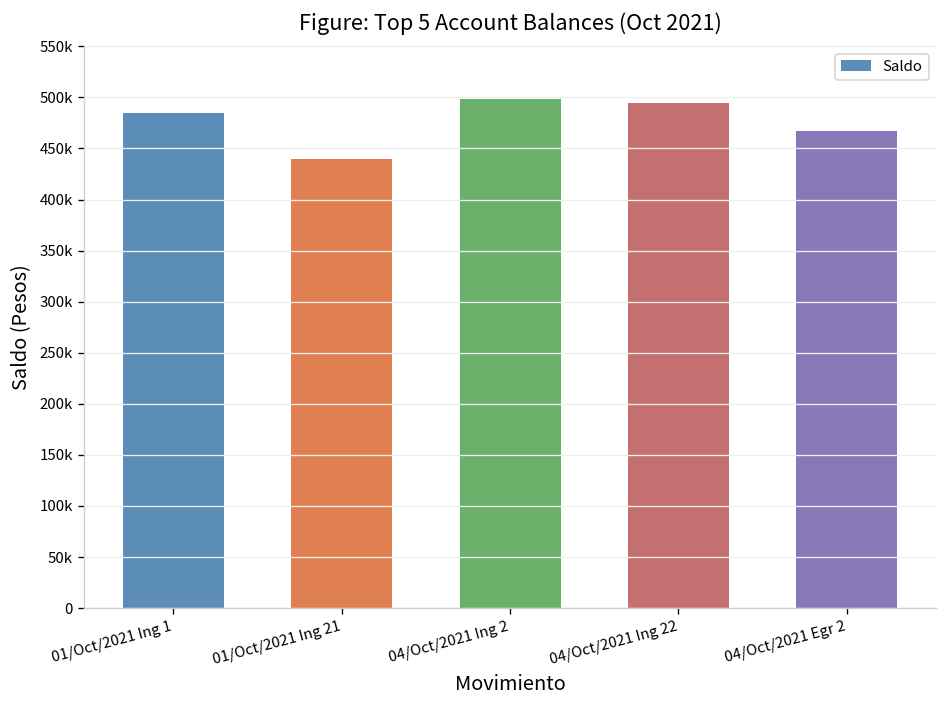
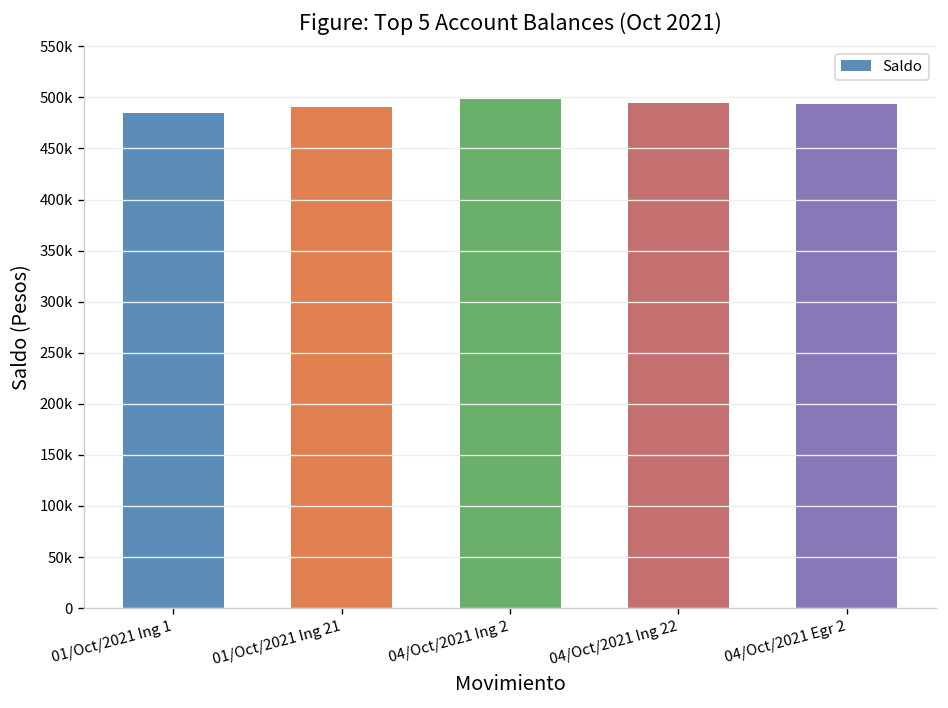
01/Oct/2021 Ing 21: 440000 -> 490000
04/Oct/2021 Egr 2: 470000 -> 490000
